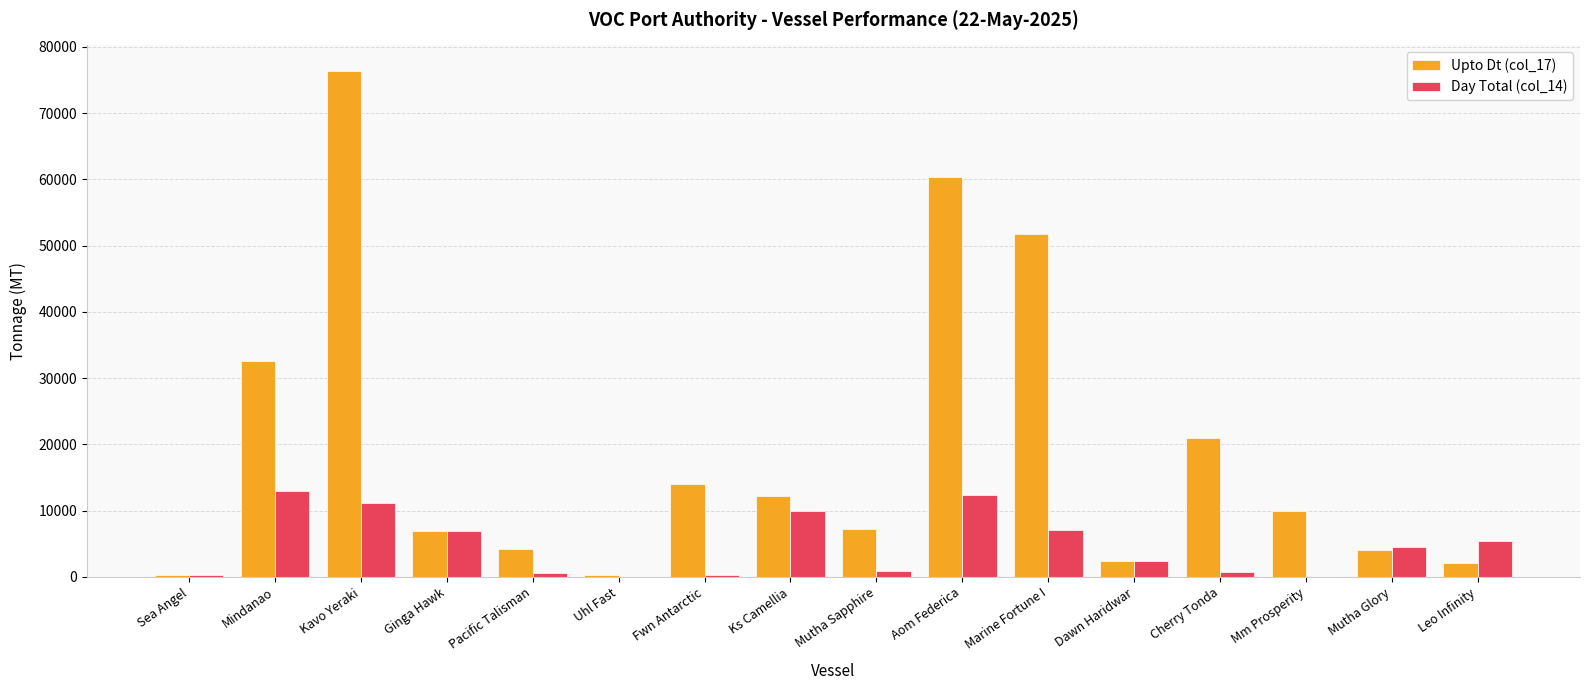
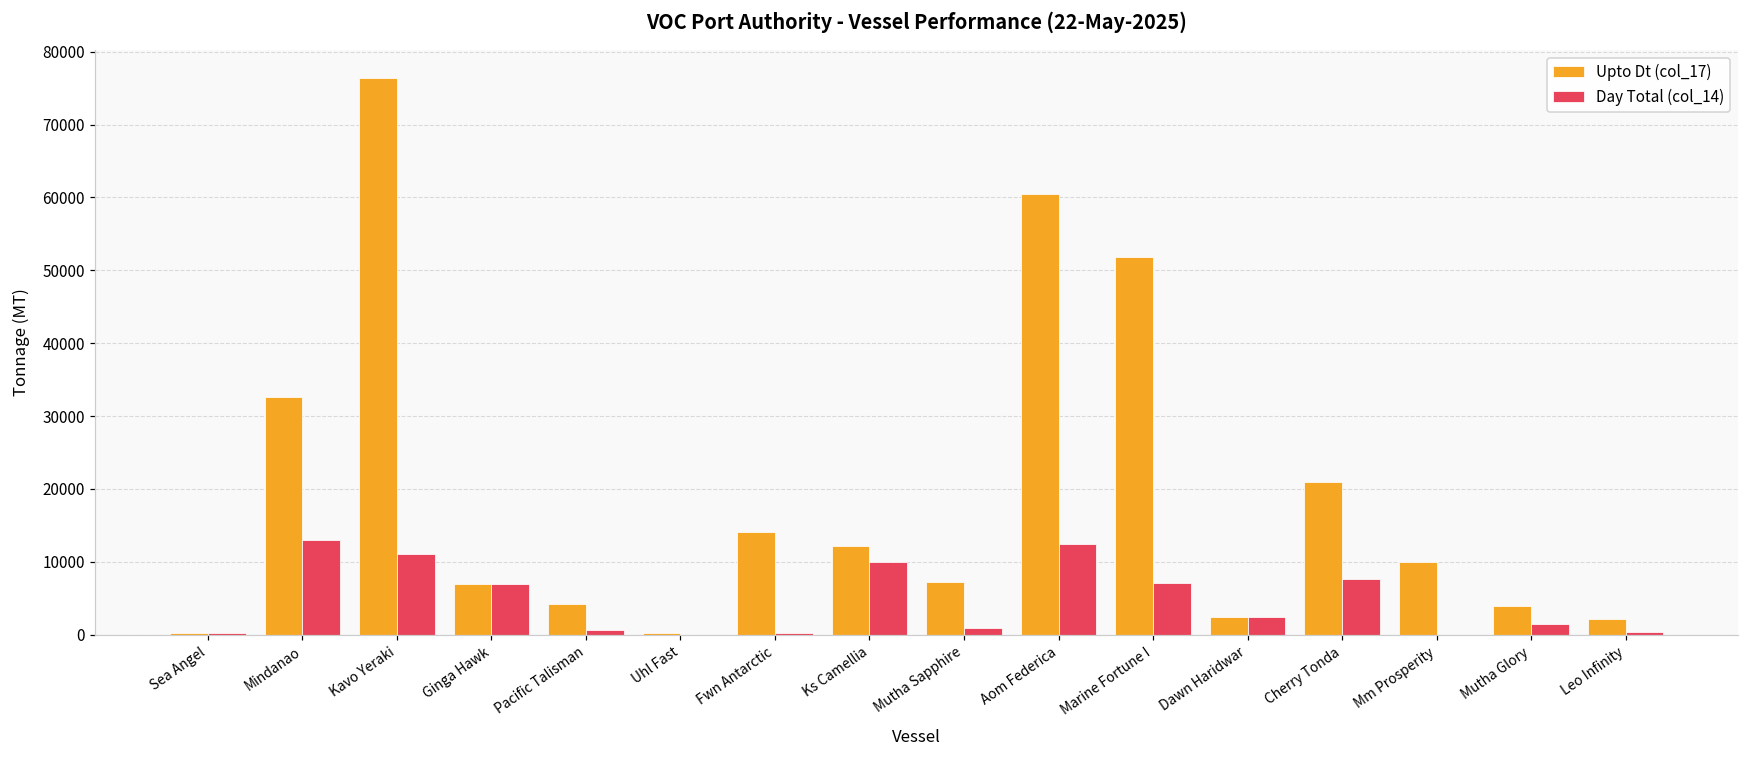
Day Total (col_14), Cherry Tonda: 1000 -> 8000
Day Total (col_14), Mutha Glory: 5000 -> 1000
Day Total (col_14), Leo Infinity: 5000 -> 0
